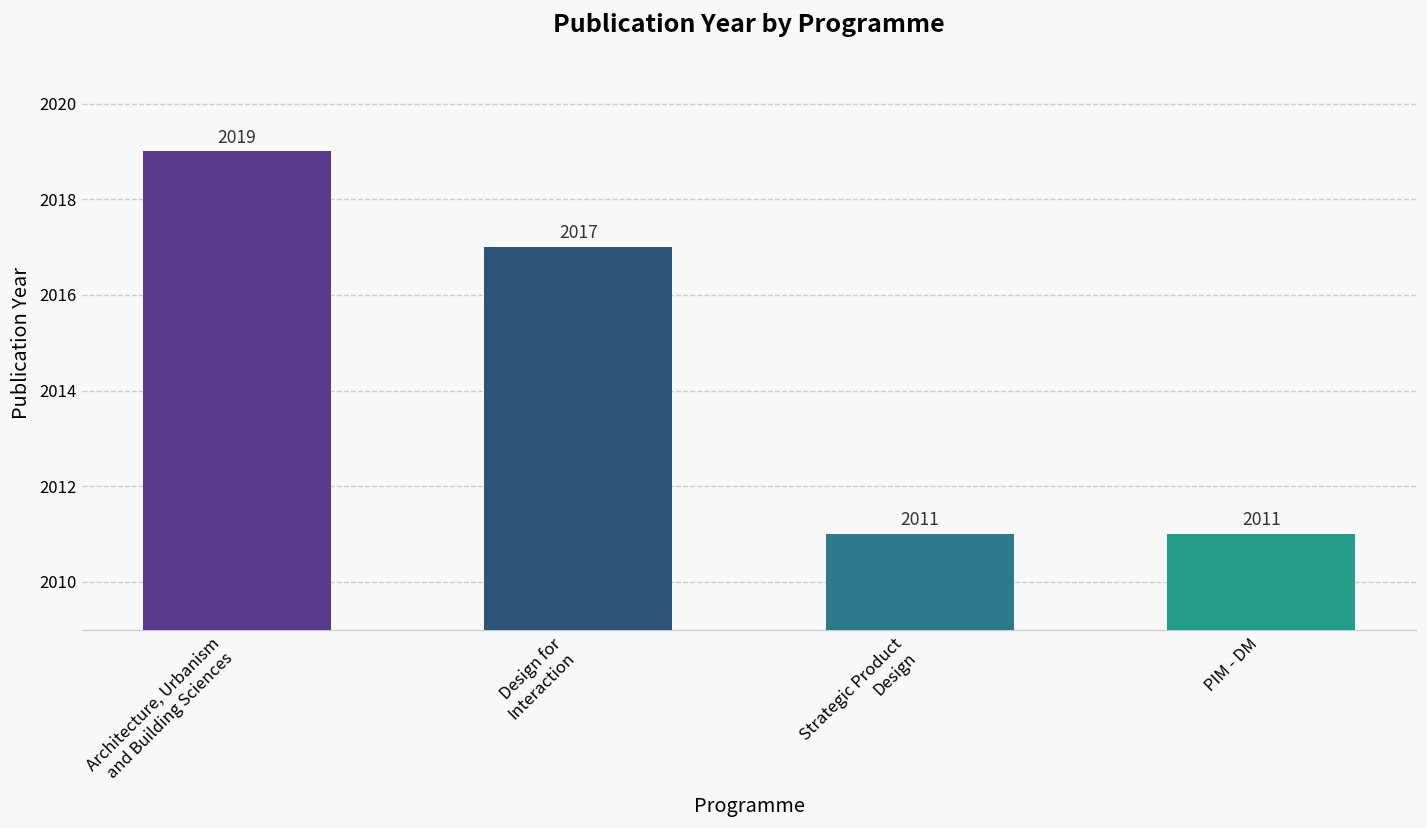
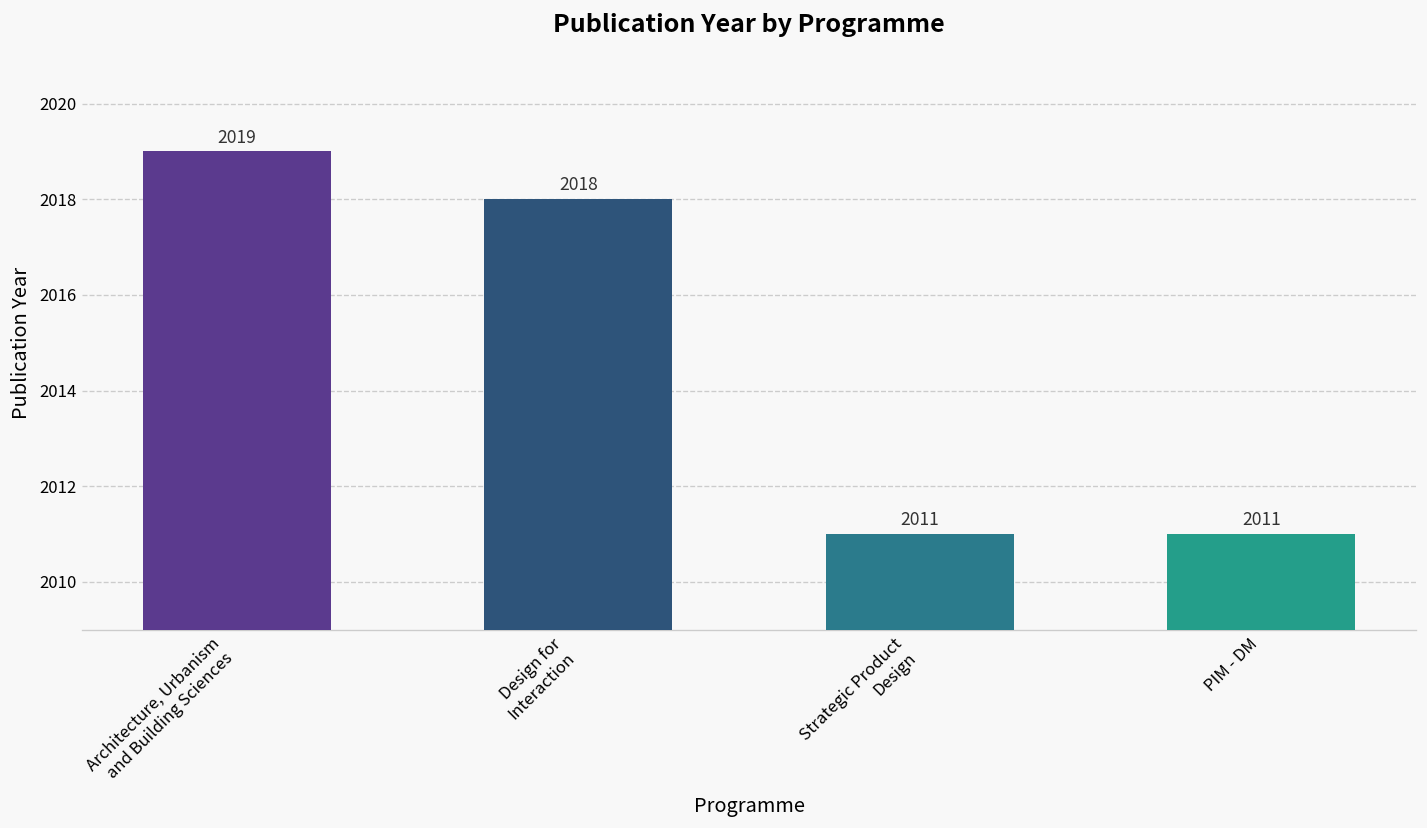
Design for Interaction: 2017 -> 2018
